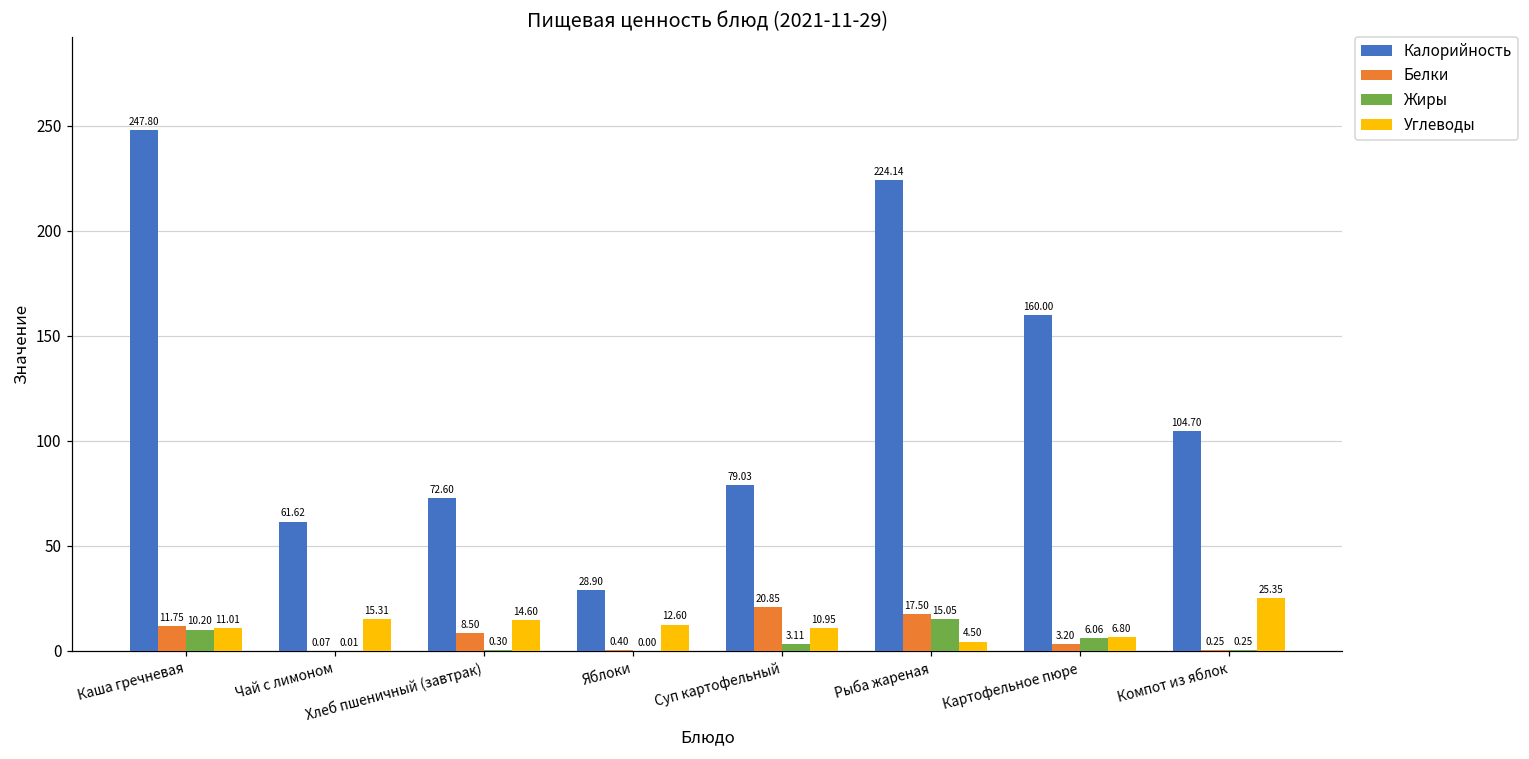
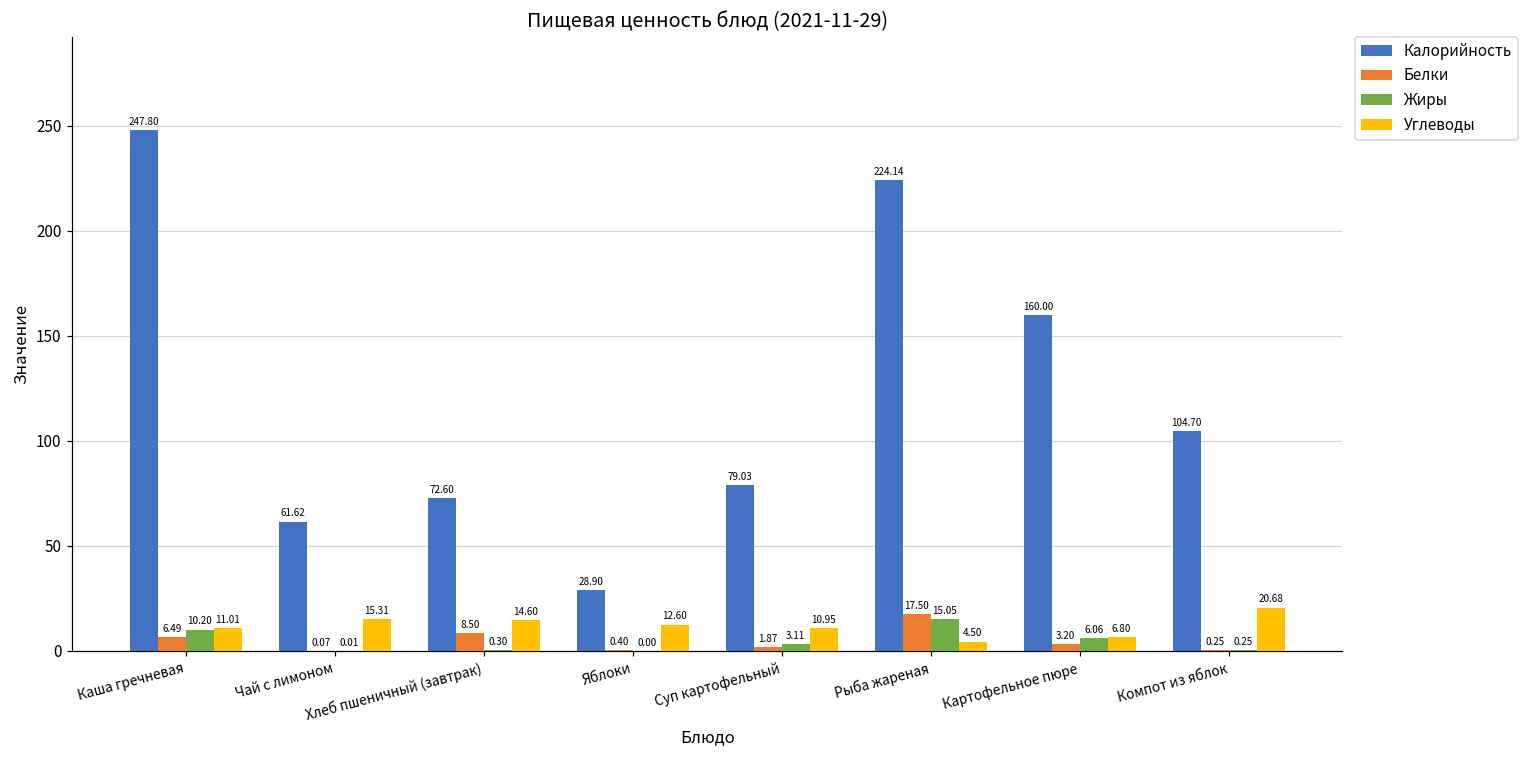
Белки, Каша гречневая: 11.75 -> 6.49
Белки, Суп картофельный: 20.85 -> 1.87
Углеводы, Компот из яблок: 25.35 -> 20.68
